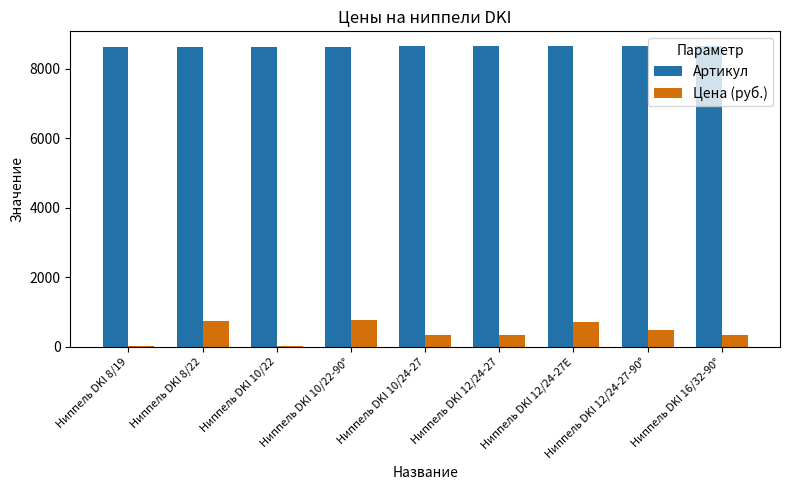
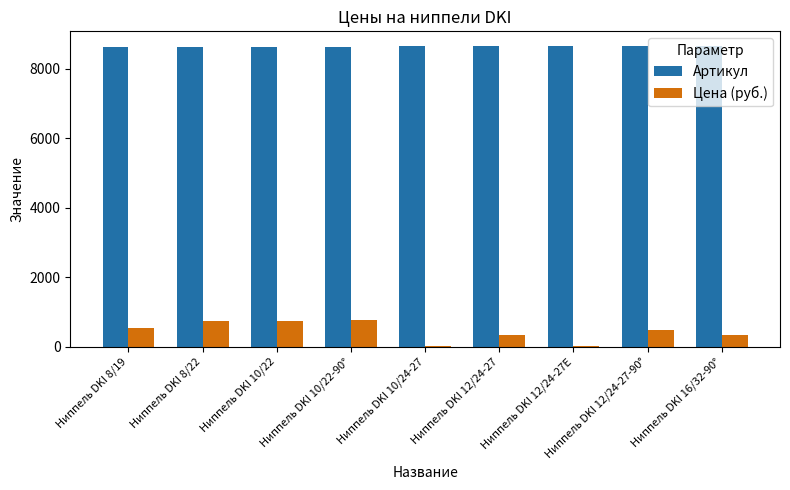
Цена (руб.), Ниппель DKI 8/19: 0 -> 500
Цена (руб.), Ниппель DKI 10/22: 0 -> 700
Цена (руб.), Ниппель DKI 10/24-27: 300 -> 0
Цена (руб.), Ниппель DKI 12/24-27E: 700 -> 0
